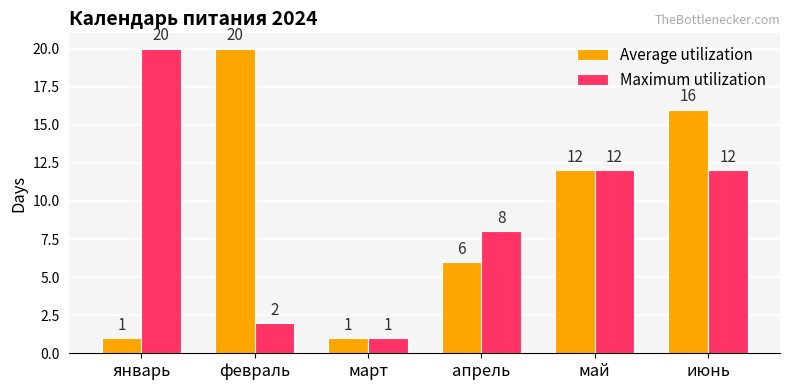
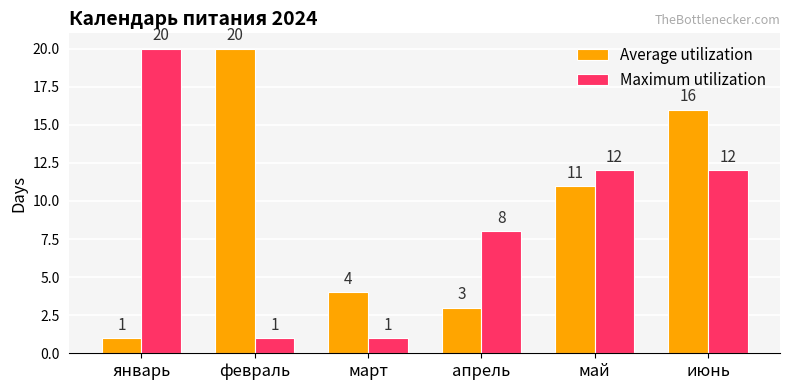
Maximum utilization, февраль: 2 -> 1
Average utilization, март: 1 -> 4
Average utilization, апрель: 6 -> 3
Average utilization, май: 12 -> 11
